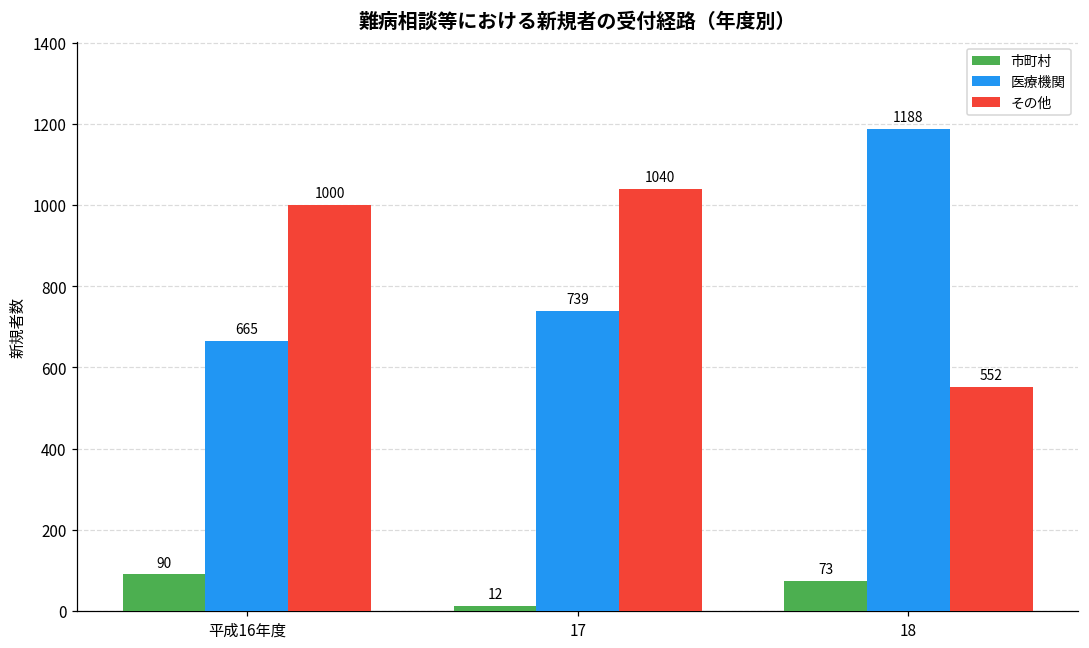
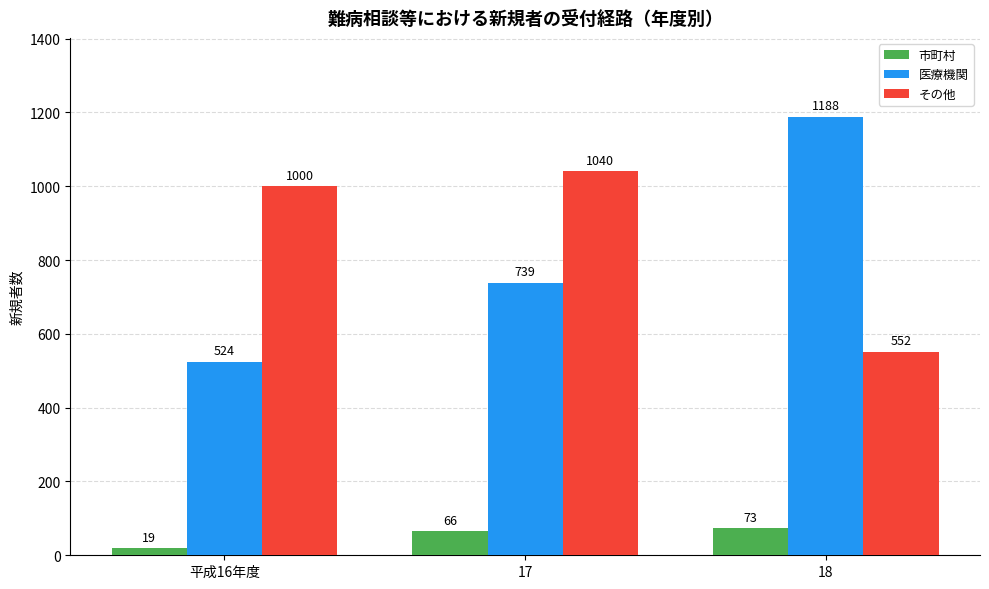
市町村, 平成16年度: 90 -> 19
医療機関, 平成16年度: 665 -> 524
市町村, 17: 12 -> 66
